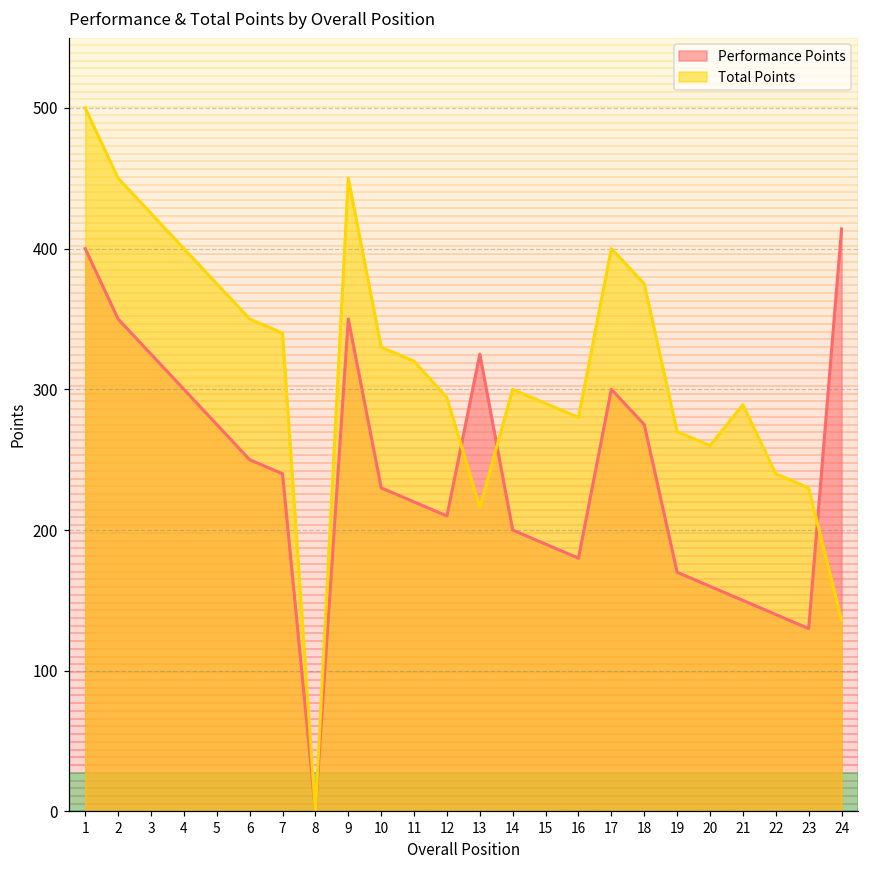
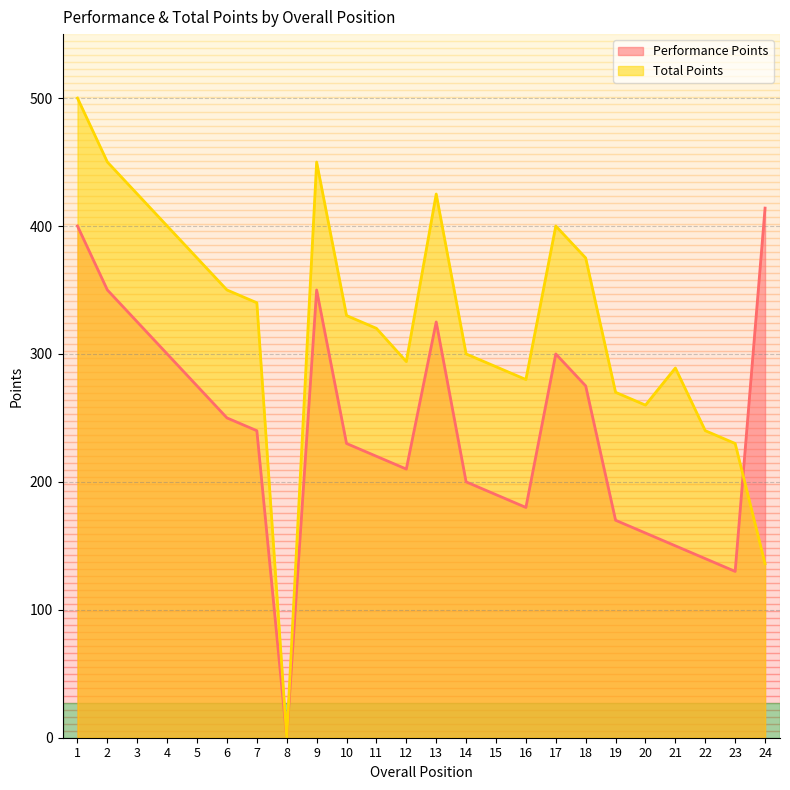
Total Points, 13: 216 -> 425
